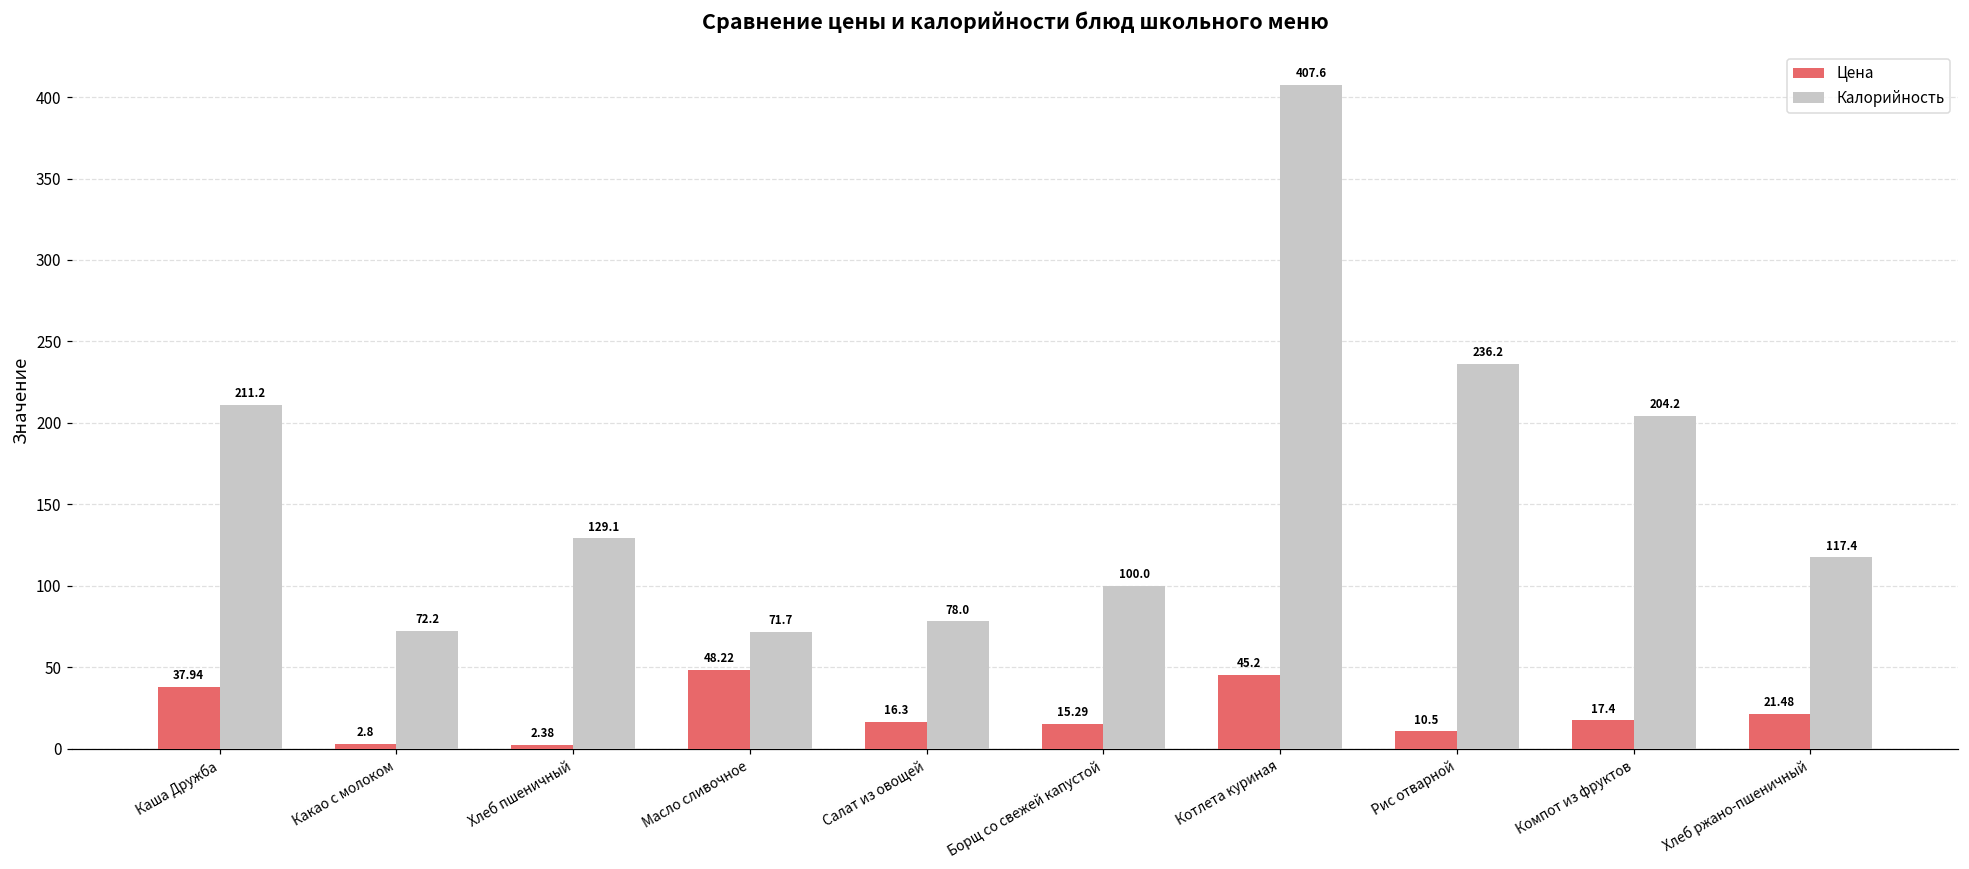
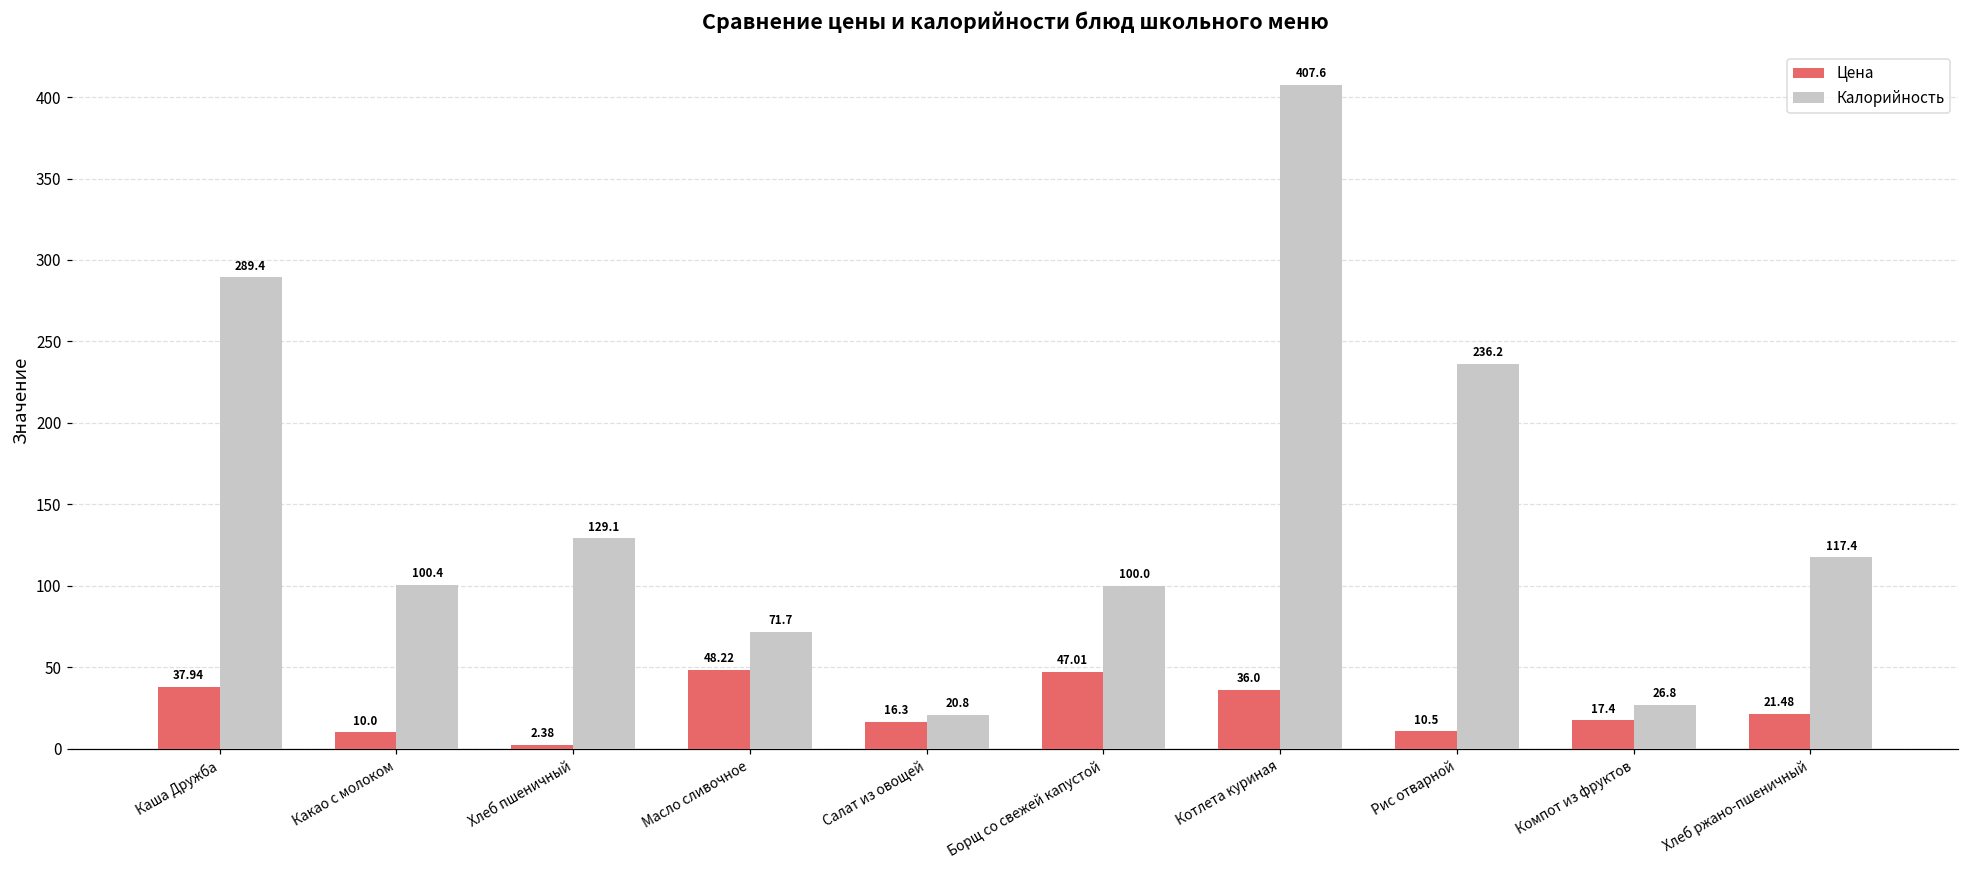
Калорийность, Каша Дружба: 211.2 -> 289.4
Цена, Какао с молоком: 2.8 -> 10.0
Калорийность, Какао с молоком: 72.2 -> 100.4
Калорийность, Салат из овощей: 78.0 -> 20.8
Цена, Борщ со свежей капустой: 15.29 -> 47.01
Цена, Котлета куриная: 45.2 -> 36.0
Калорийность, Компот из фруктов: 204.2 -> 26.8
